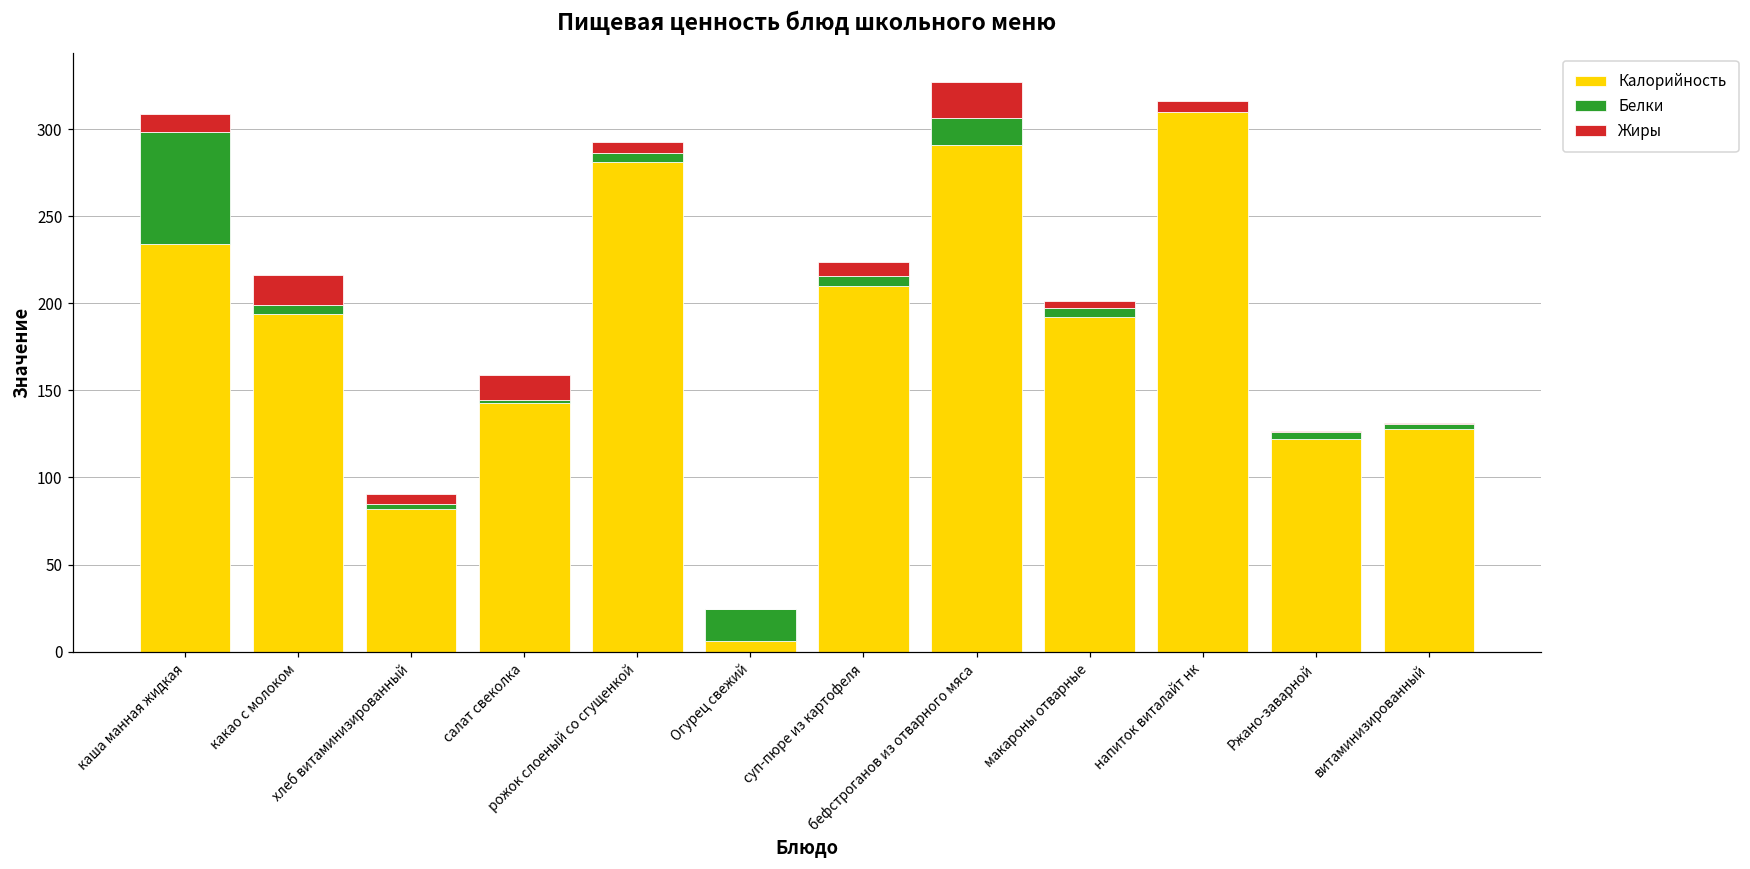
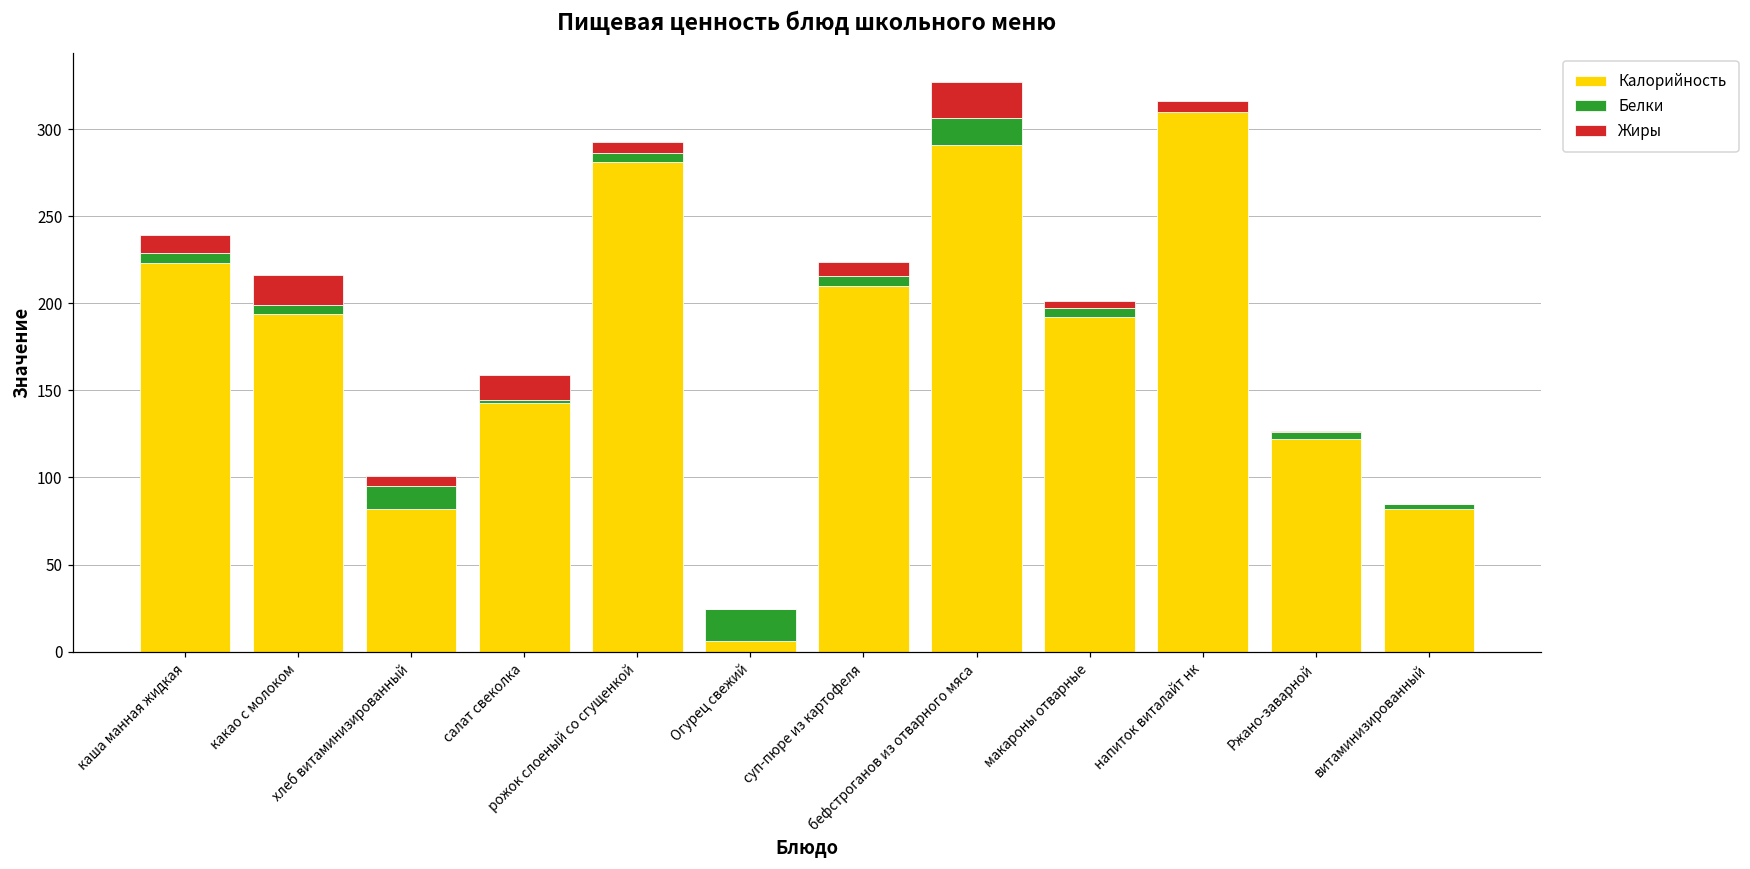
Калорийность, каша манная жидкая: 234 -> 223
Белки, каша манная жидкая: 65 -> 6
Белки, хлеб витаминизированный: 3 -> 13
Калорийность, витаминизированный: 128 -> 82
